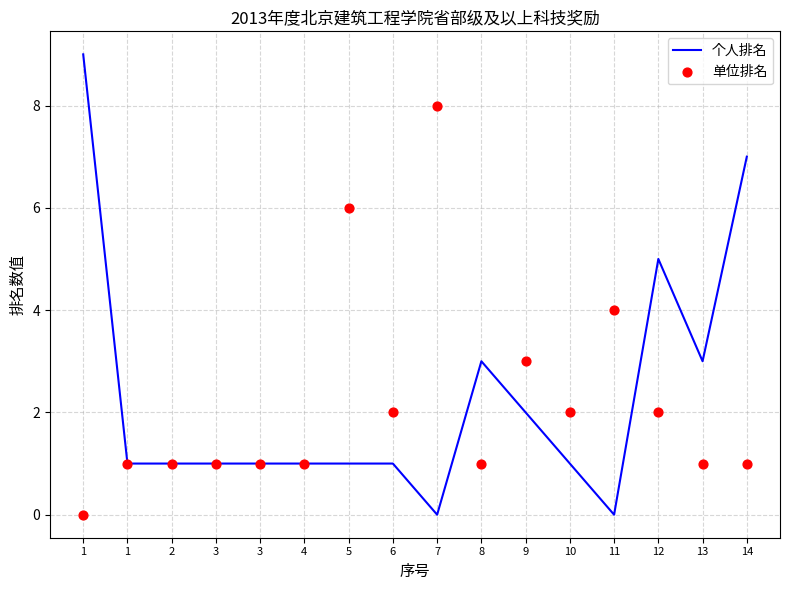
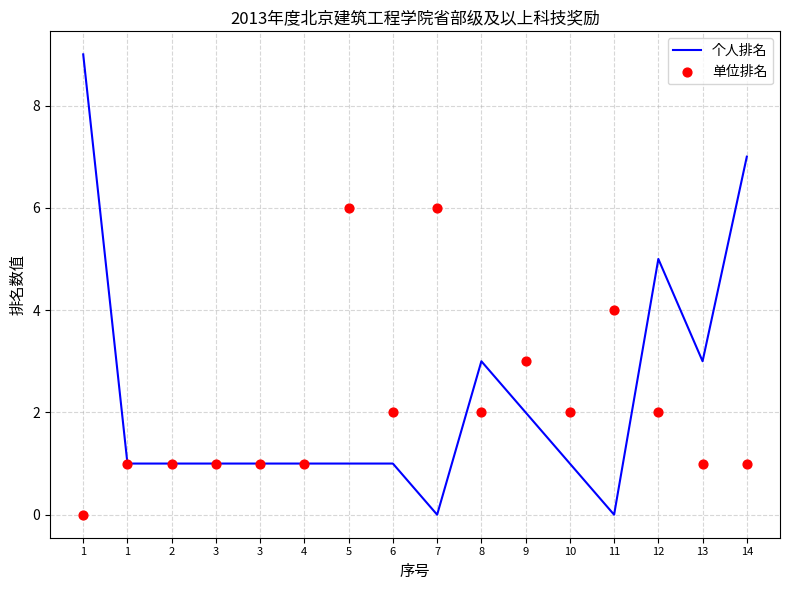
单位排名, 7: 8 -> 6
单位排名, 8: 1 -> 2
